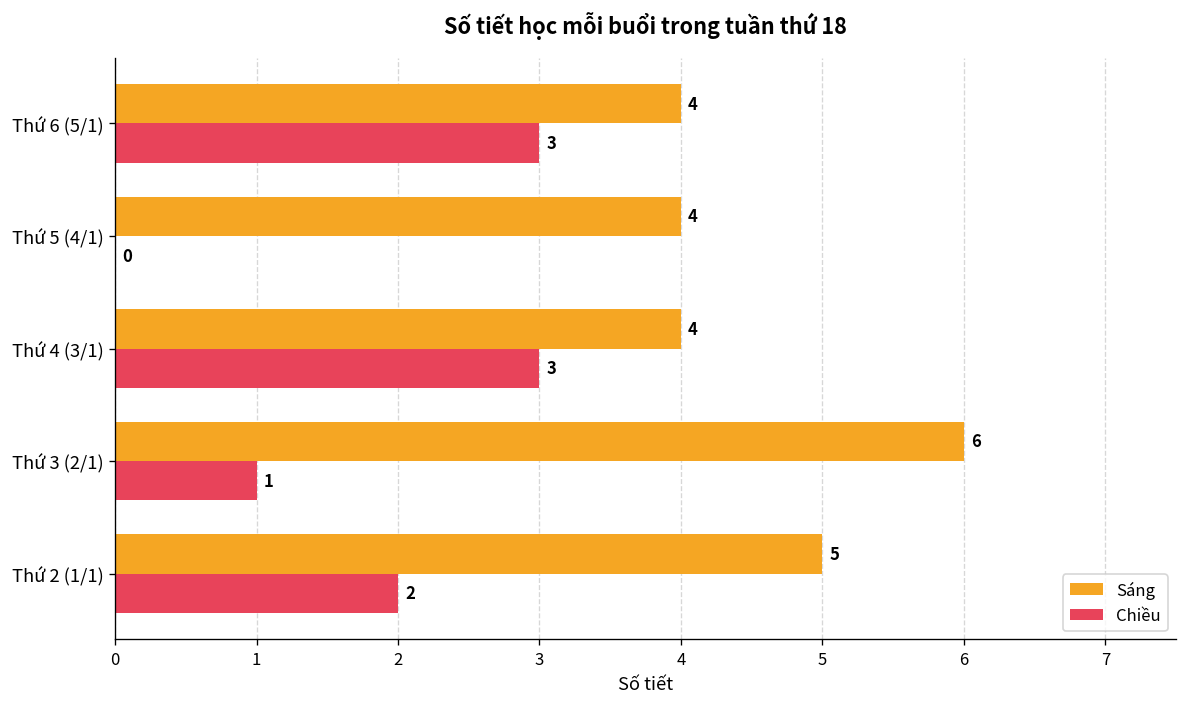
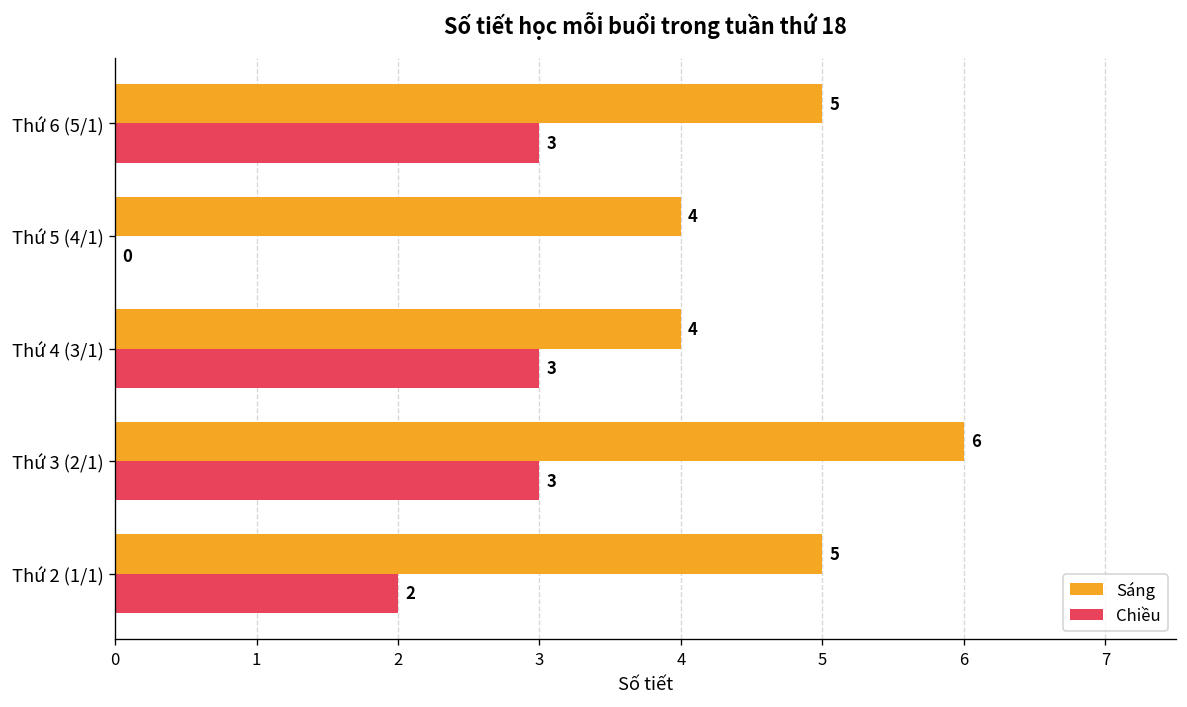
Sáng, Thứ 6 (5/1): 4 -> 5
Chiều, Thứ 3 (2/1): 1 -> 3
